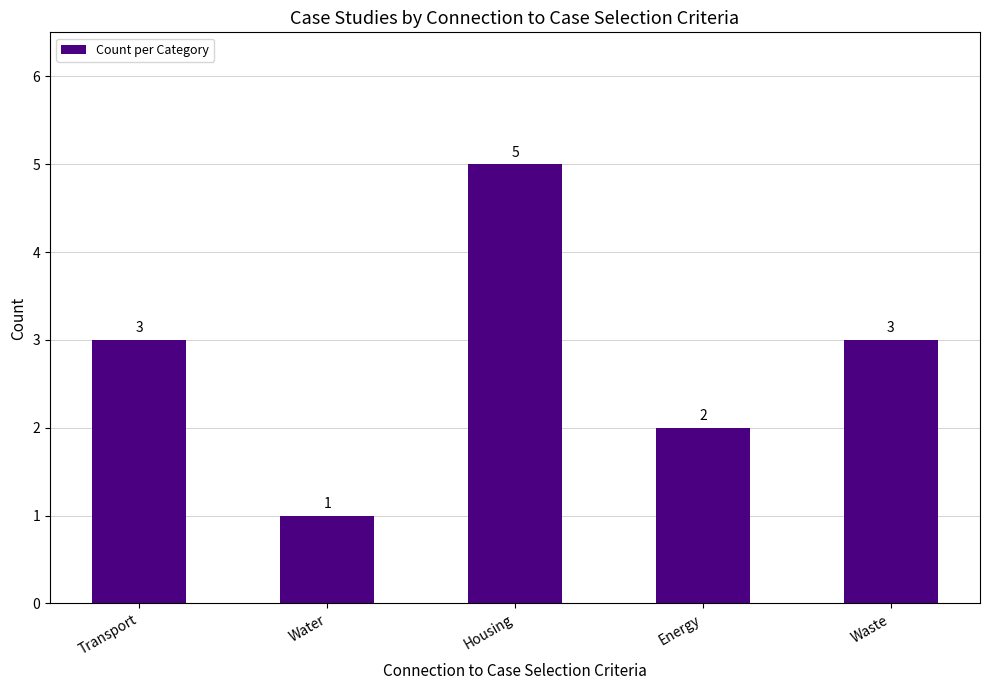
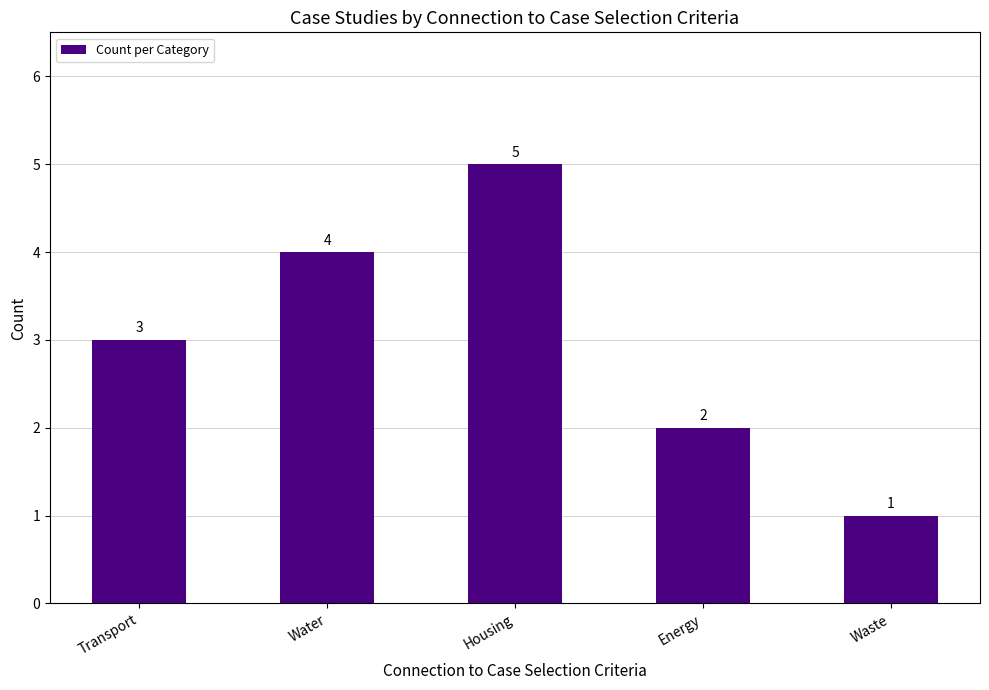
Water: 1 -> 4
Waste: 3 -> 1
